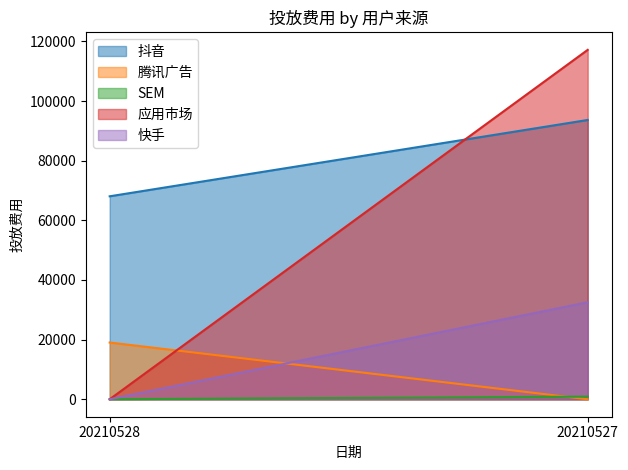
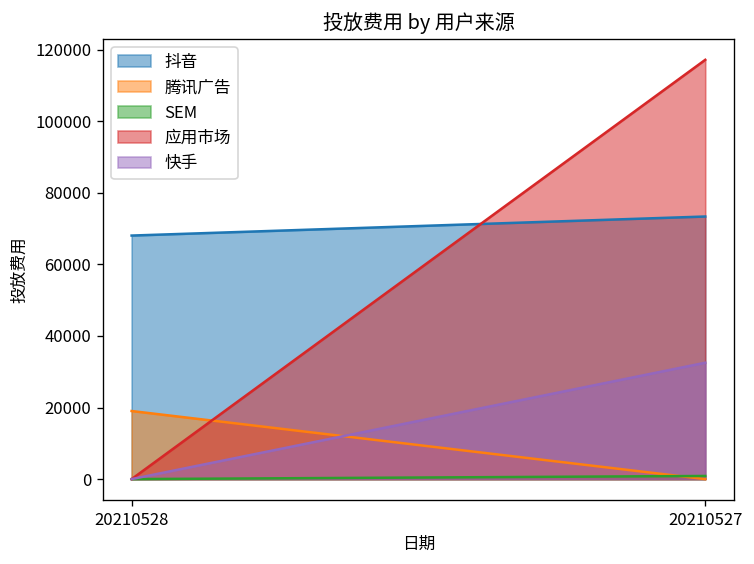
抖音, 20210527: 94000 -> 73000
